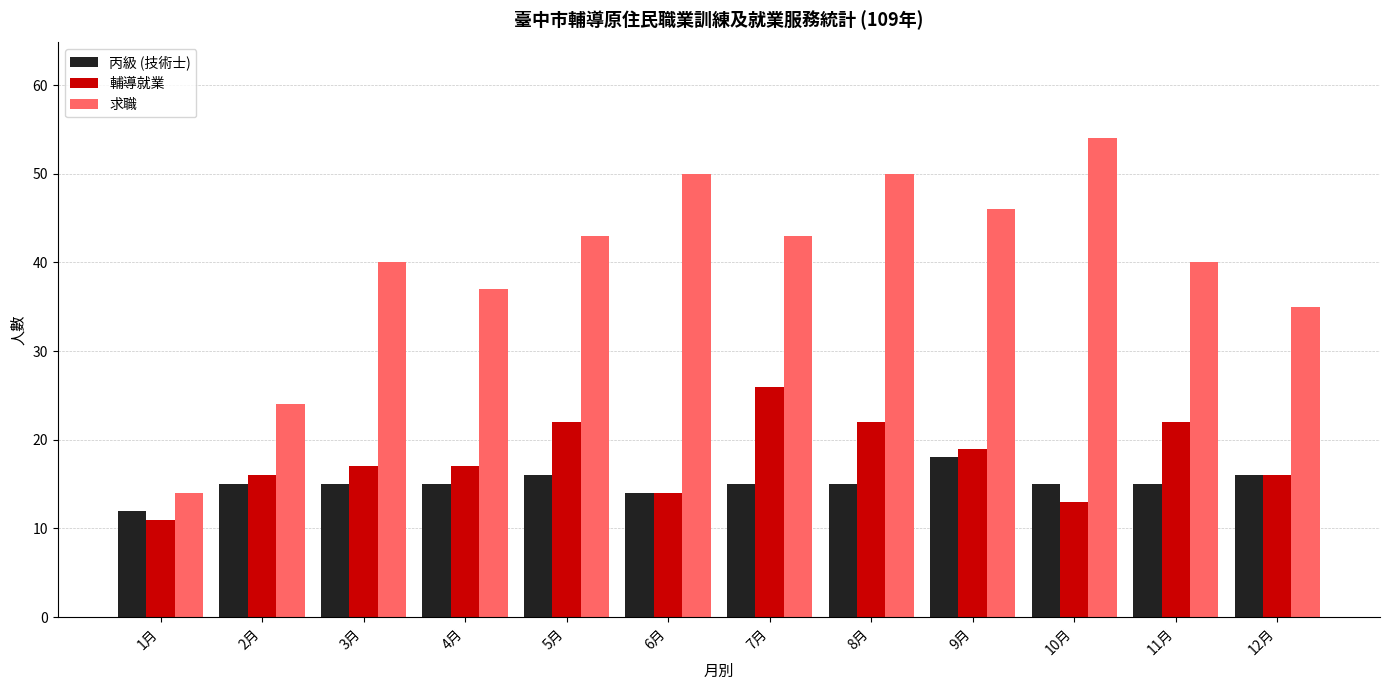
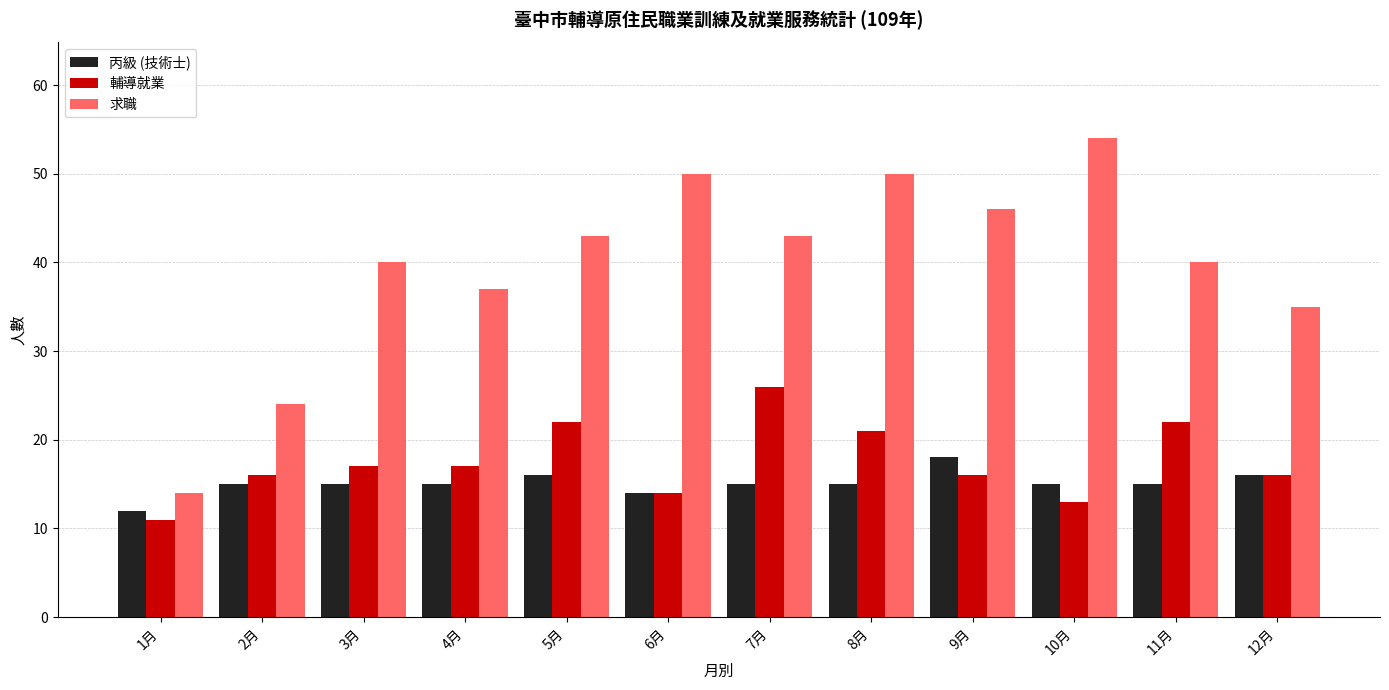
輔導就業, 8月: 22 -> 21
輔導就業, 9月: 19 -> 16
